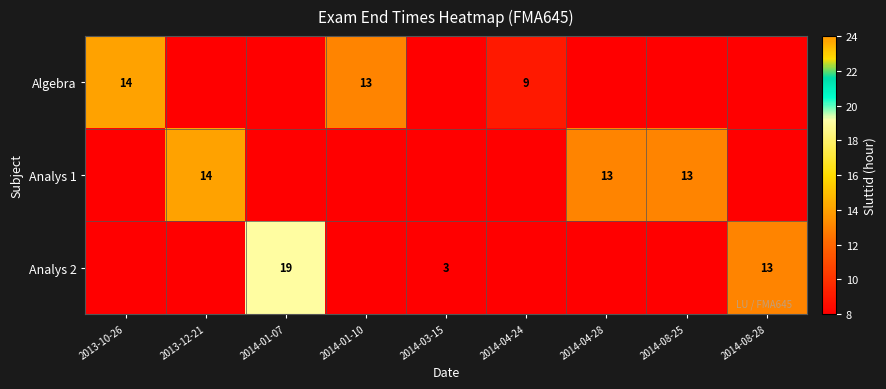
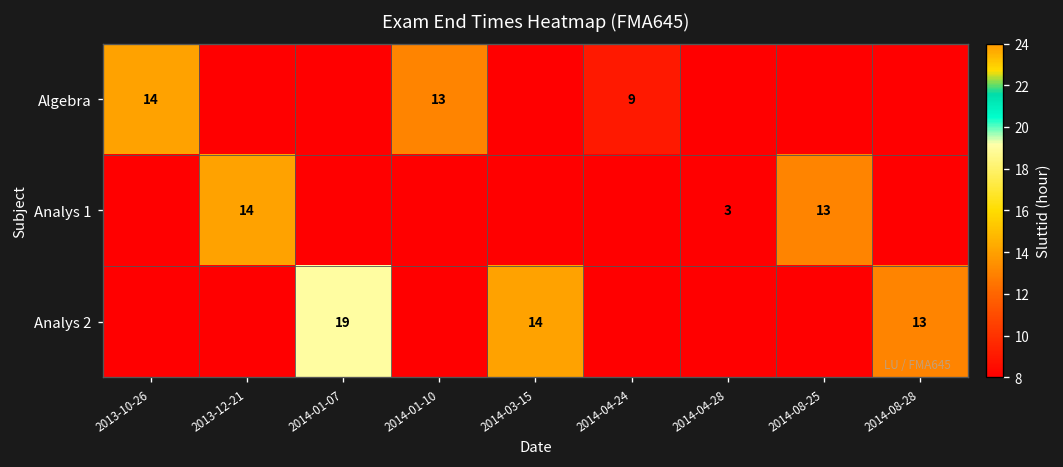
Analys 1, 2014-04-28: 13 -> 3
Analys 2, 2014-03-15: 3 -> 14
